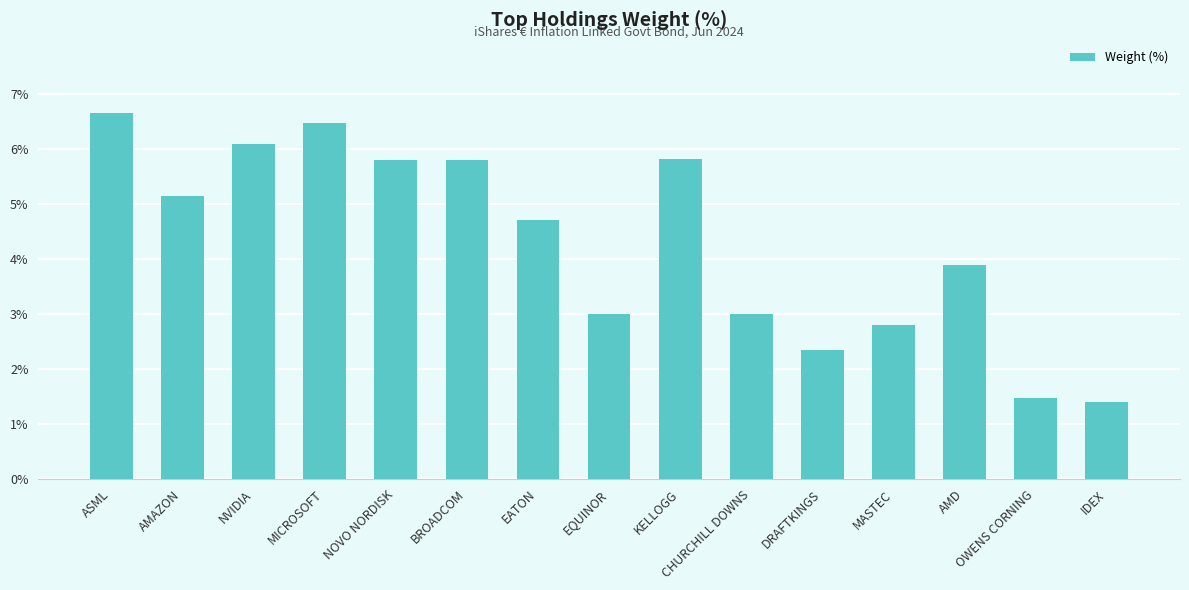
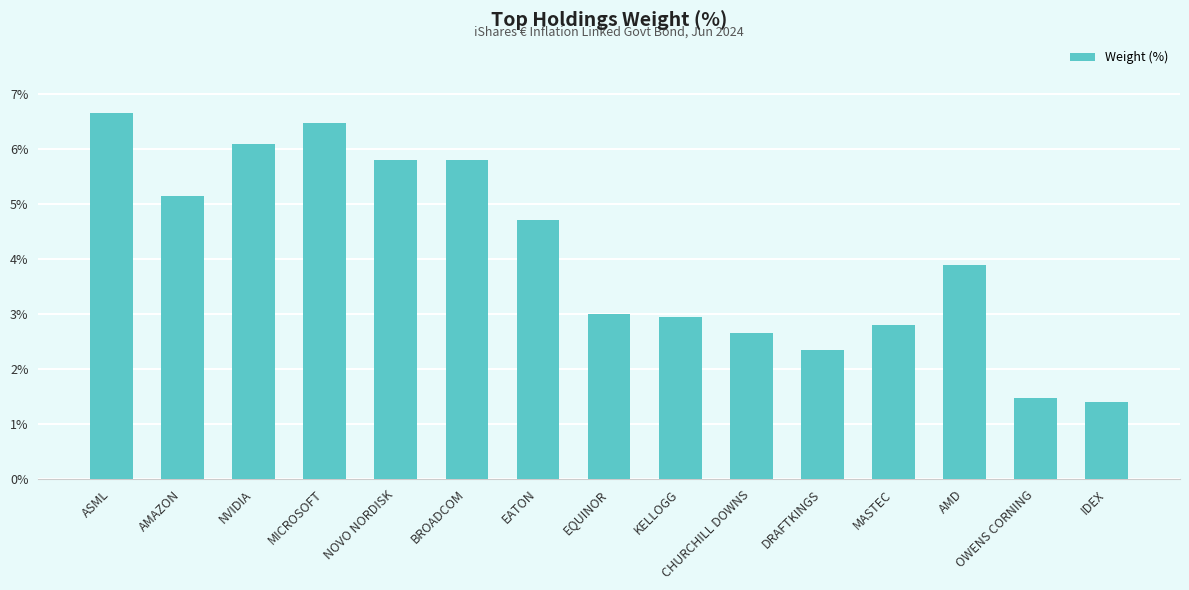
KELLOGG: 5.8% -> 3.0%
CHURCHILL DOWNS: 3.0% -> 2.7%
